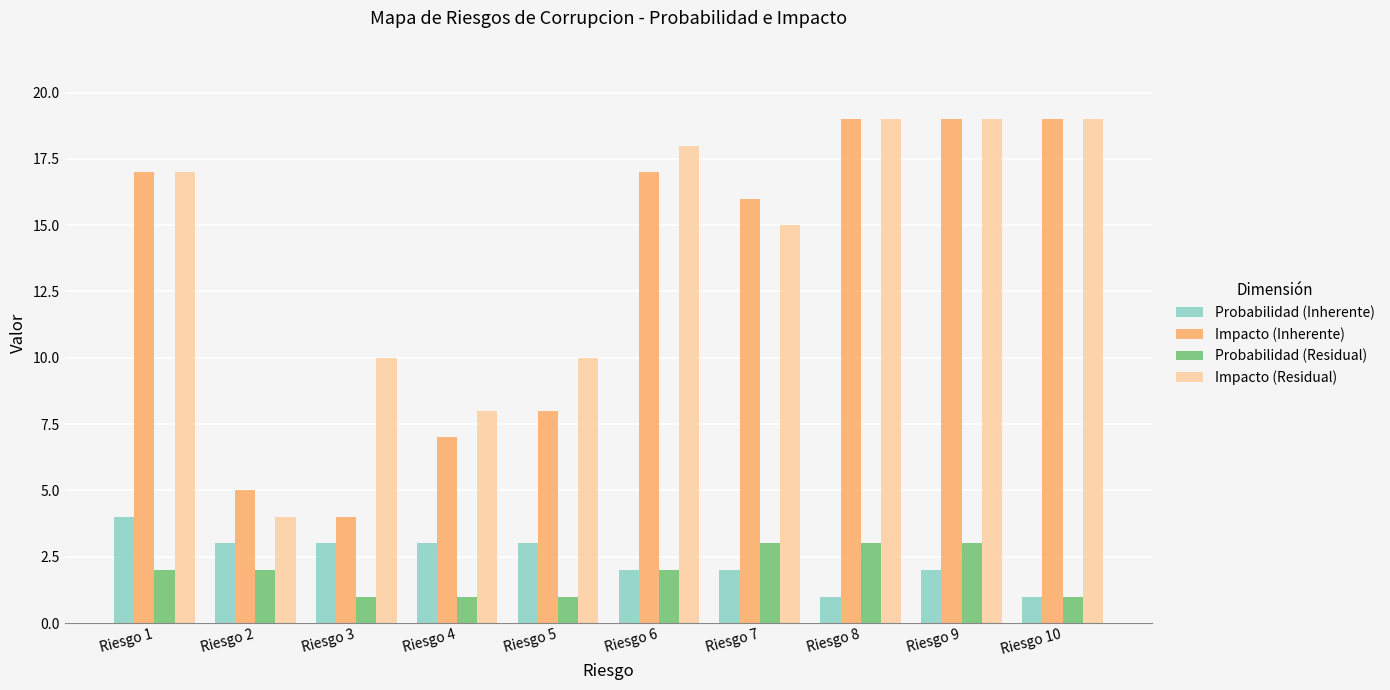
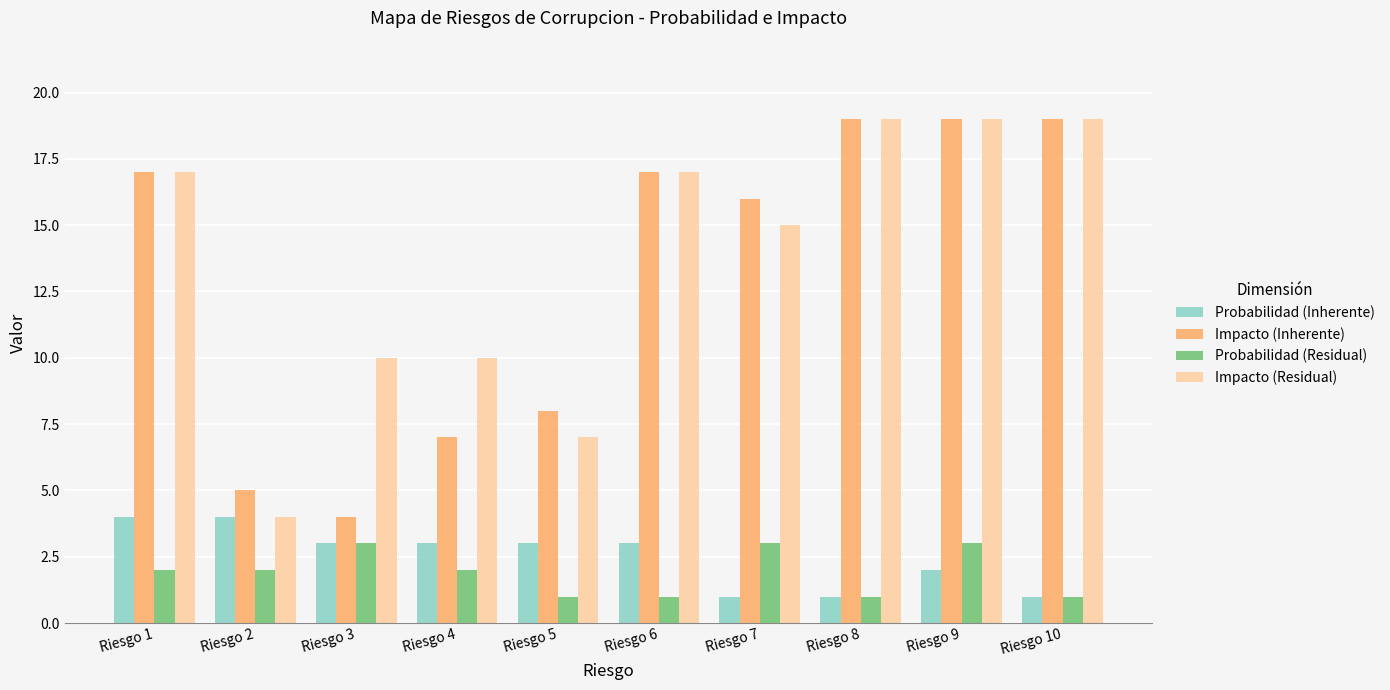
Probabilidad (Inherente), Riesgo 2: 3 -> 4
Probabilidad (Residual), Riesgo 3: 1 -> 3
Probabilidad (Residual), Riesgo 4: 1 -> 2
Impacto (Residual), Riesgo 4: 8 -> 10
Impacto (Residual), Riesgo 5: 10 -> 7
Probabilidad (Inherente), Riesgo 6: 2 -> 3
Probabilidad (Residual), Riesgo 6: 2 -> 1
Impacto (Residual), Riesgo 6: 18 -> 17
Probabilidad (Inherente), Riesgo 7: 2 -> 1
Probabilidad (Residual), Riesgo 8: 3 -> 1
